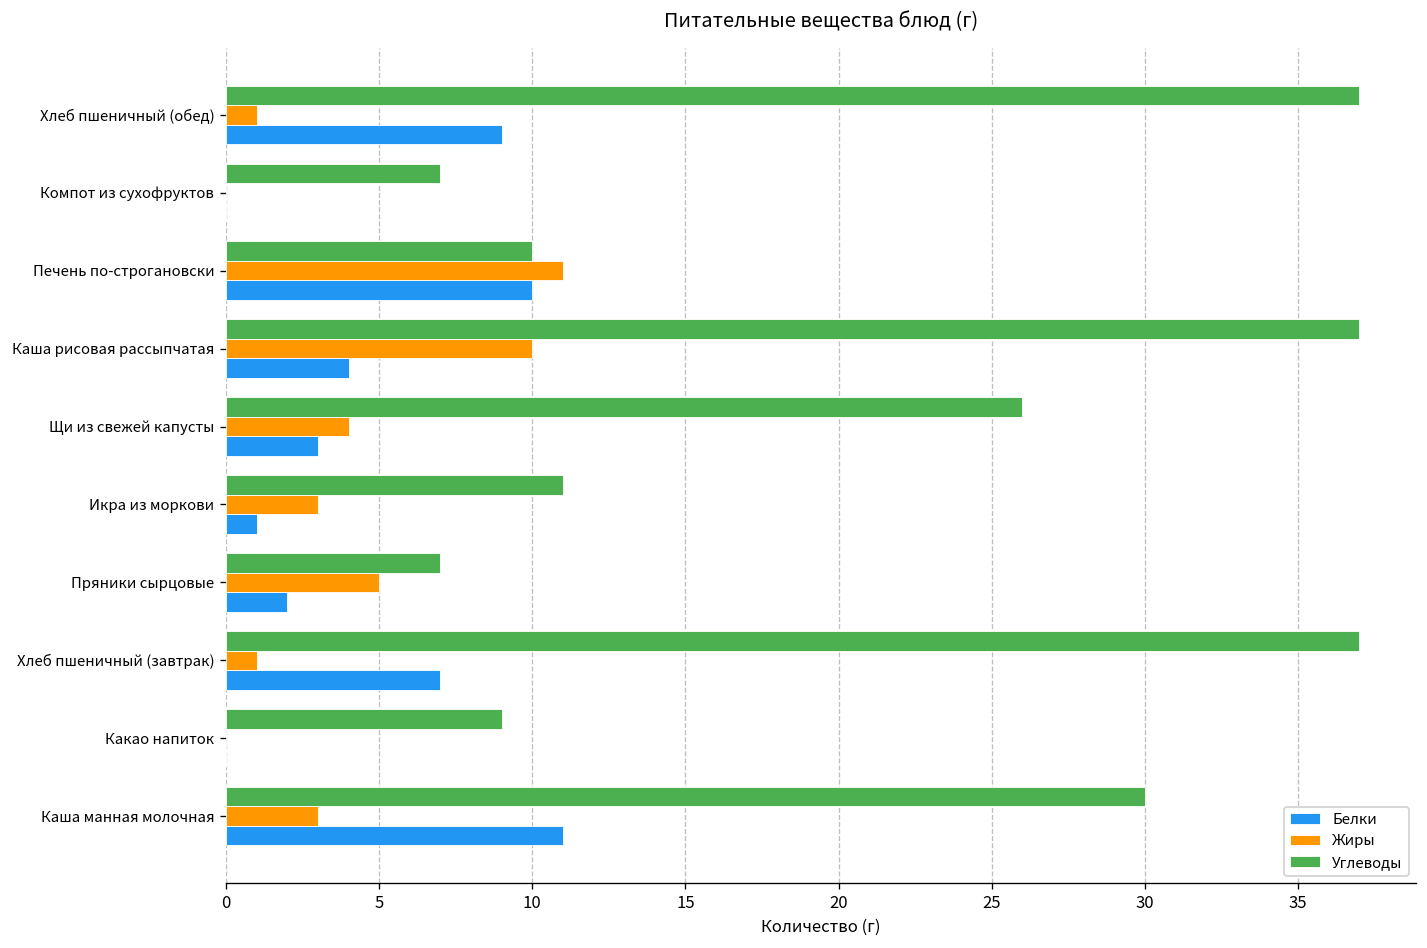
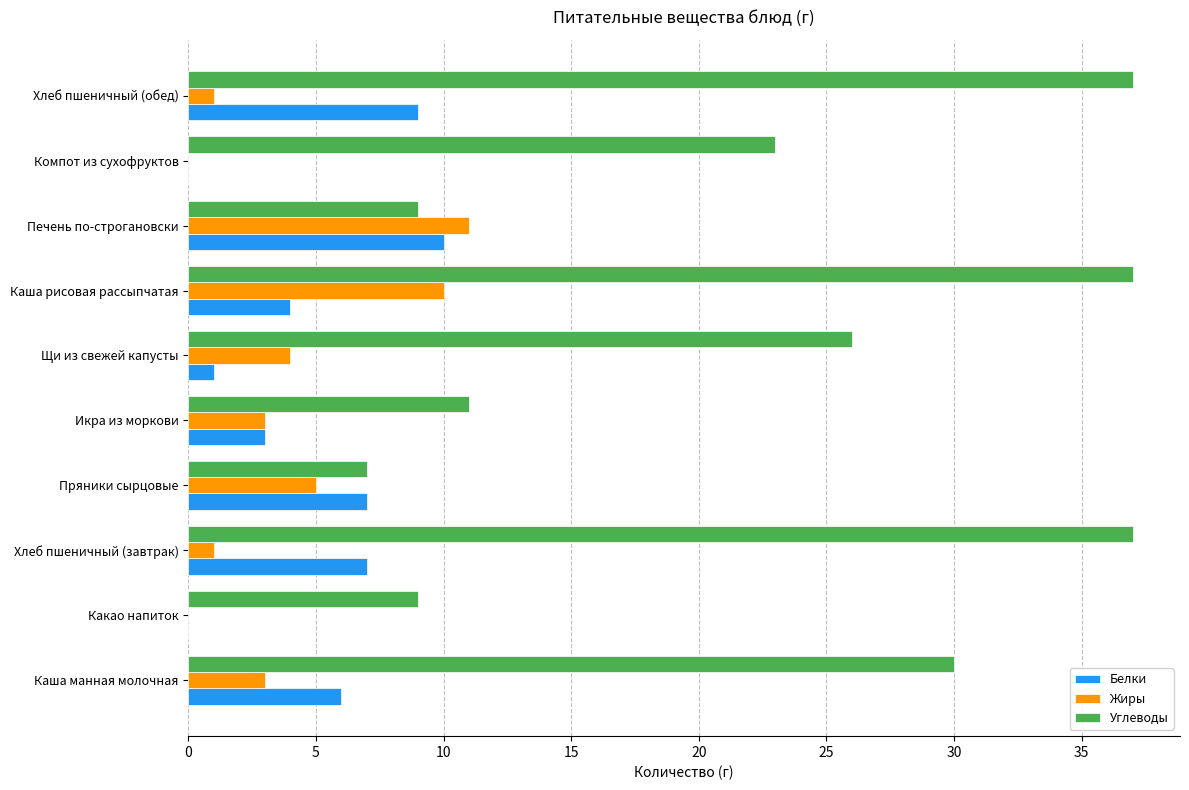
Углеводы, Компот из сухофруктов: 7 -> 23
Углеводы, Печень по-строгановски: 10 -> 9
Белки, Щи из свежей капусты: 3 -> 1
Белки, Икра из моркови: 1 -> 3
Белки, Пряники сырцовые: 2 -> 7
Белки, Каша манная молочная: 11 -> 6
